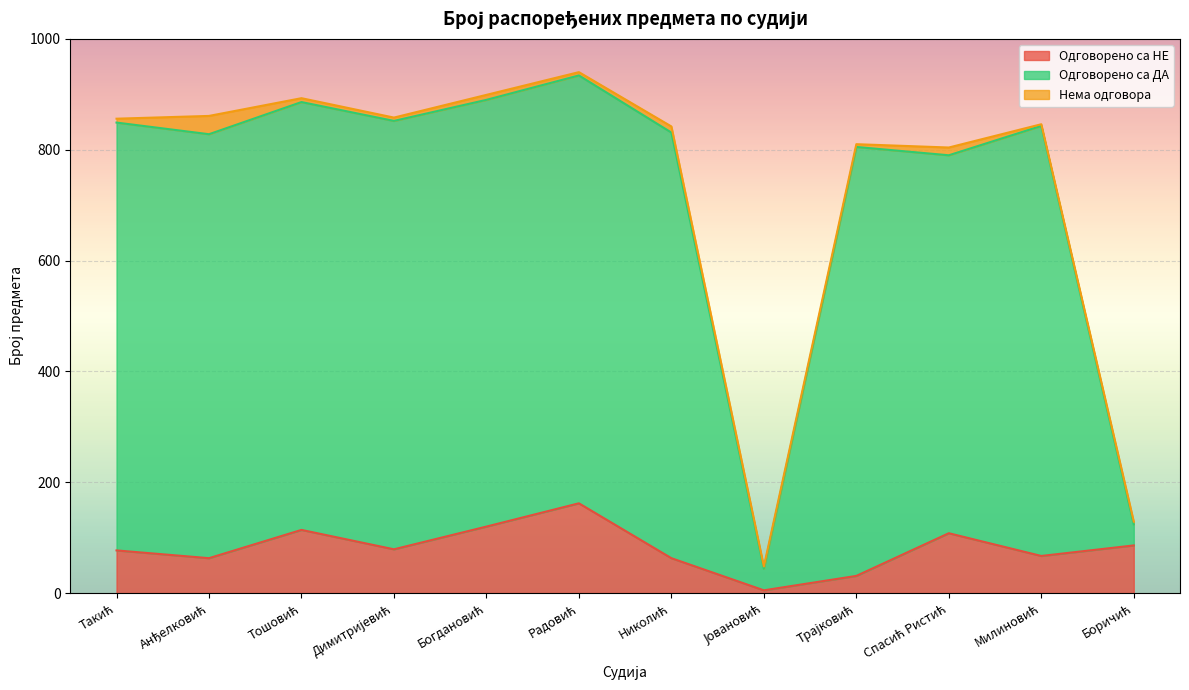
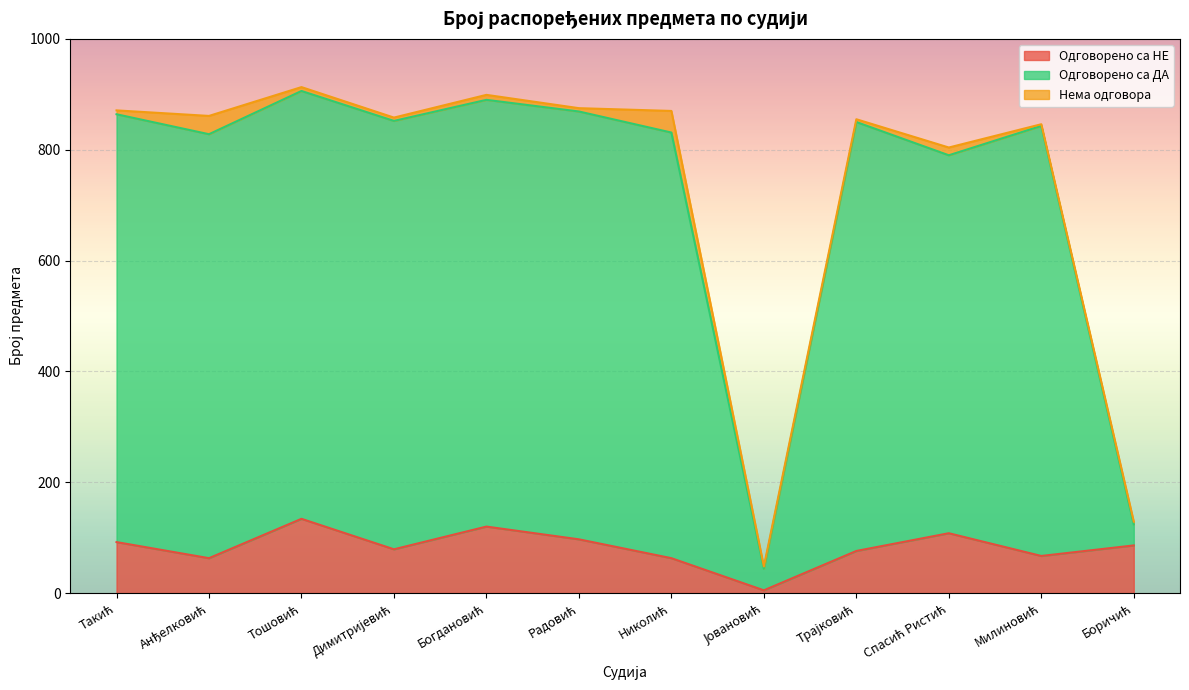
Одговорено са НЕ, Такић: 80 -> 90
Одговорено са НЕ, Тошовић: 110 -> 130
Одговорено са НЕ, Радовић: 160 -> 100
Нема одговора, Николић: 10 -> 40
Одговорено са НЕ, Трајковић: 30 -> 80
